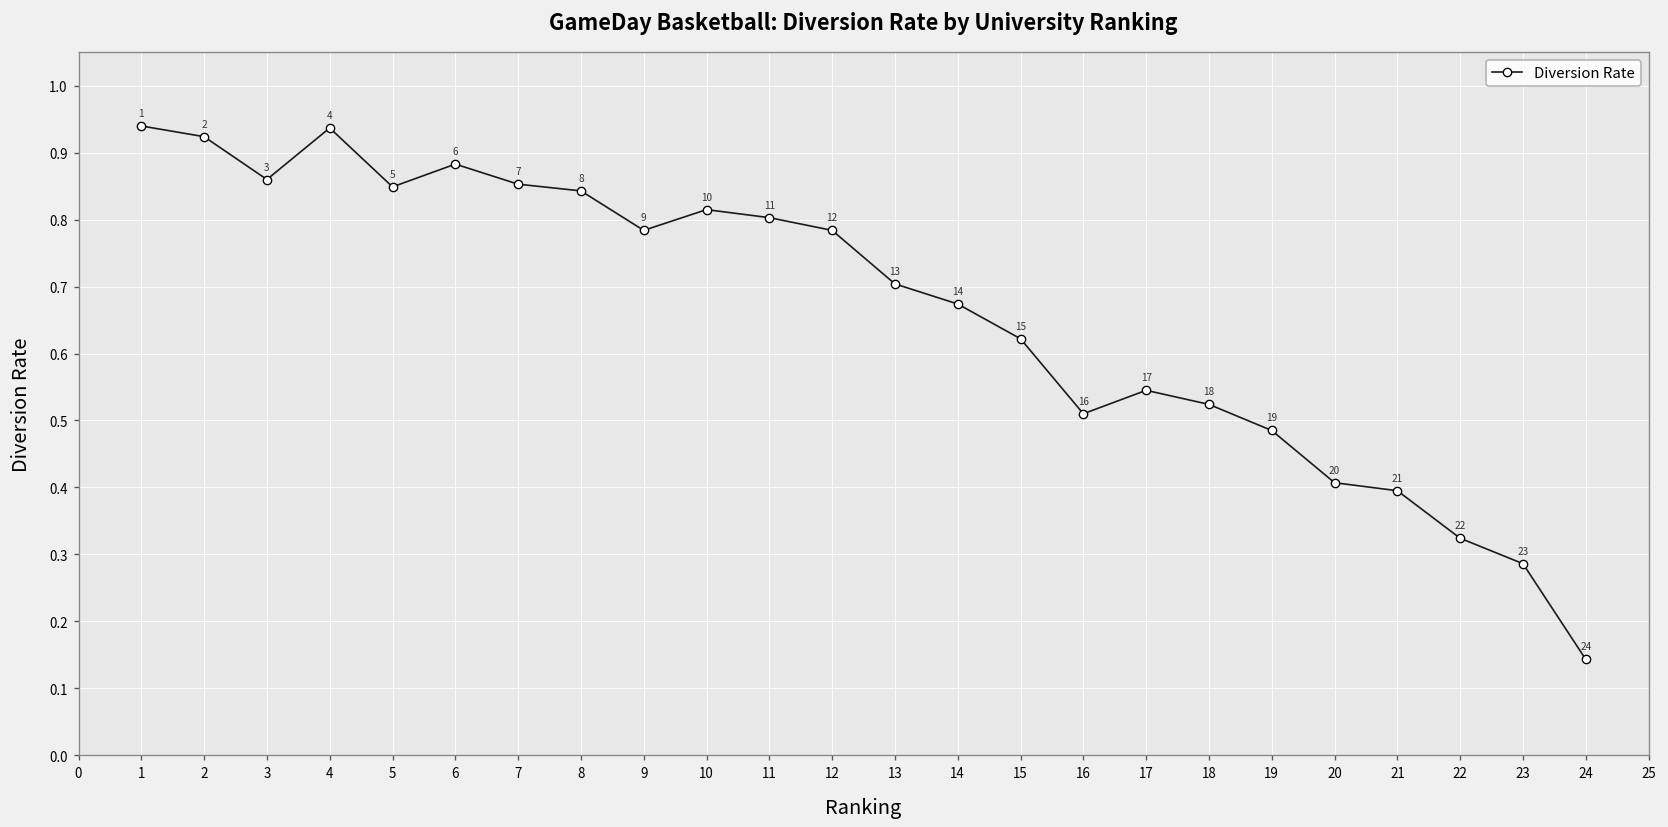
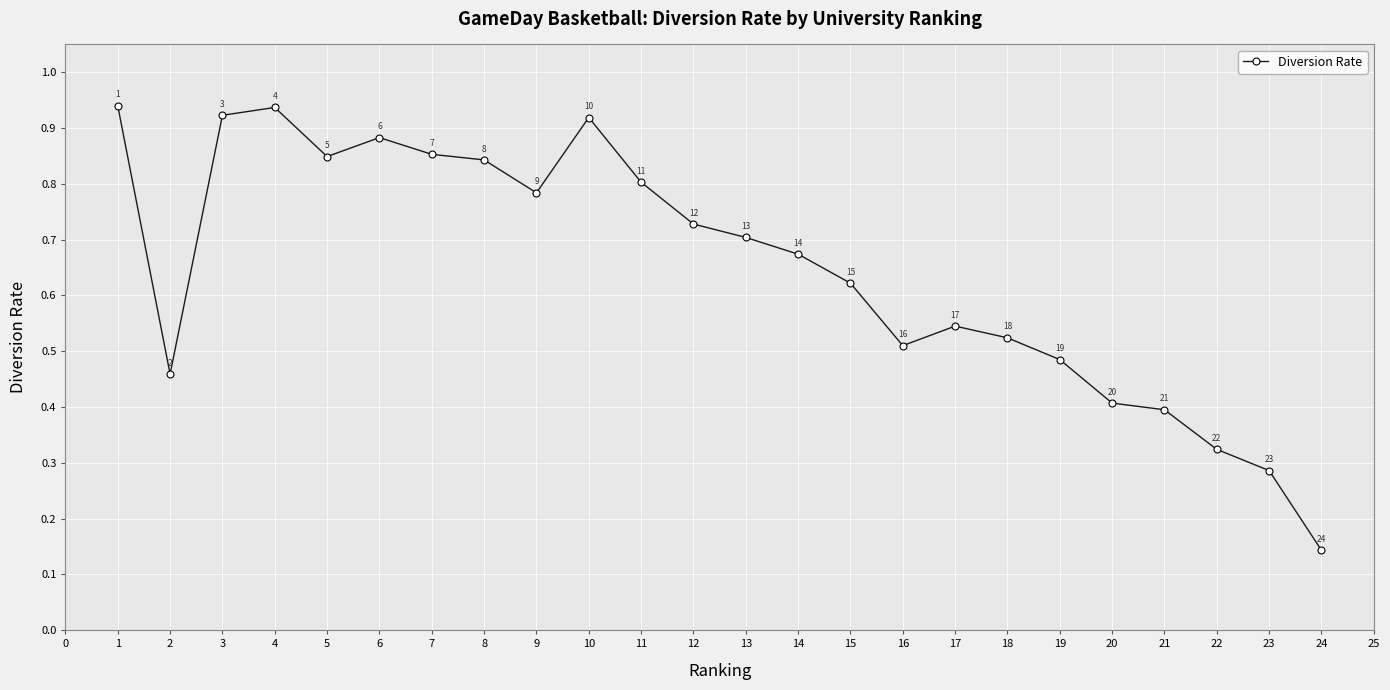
2: 0.92 -> 0.46
3: 0.86 -> 0.92
10: 0.82 -> 0.92
12: 0.78 -> 0.73
